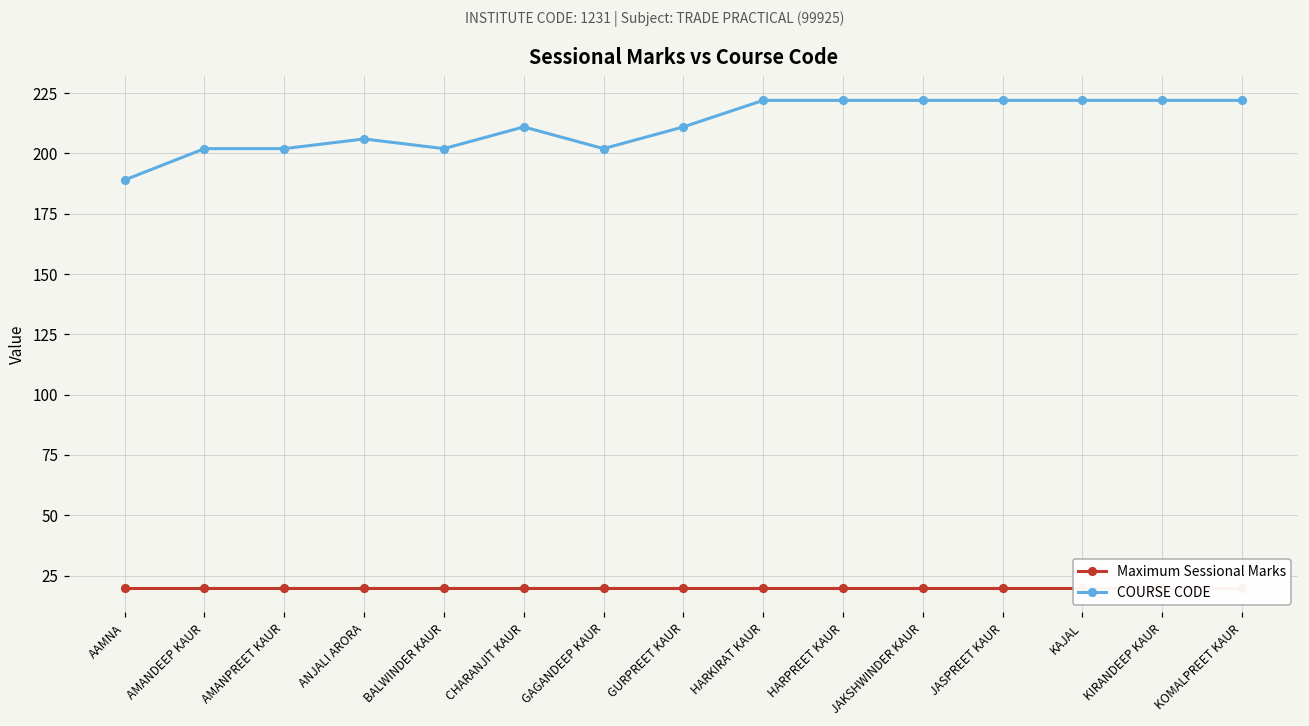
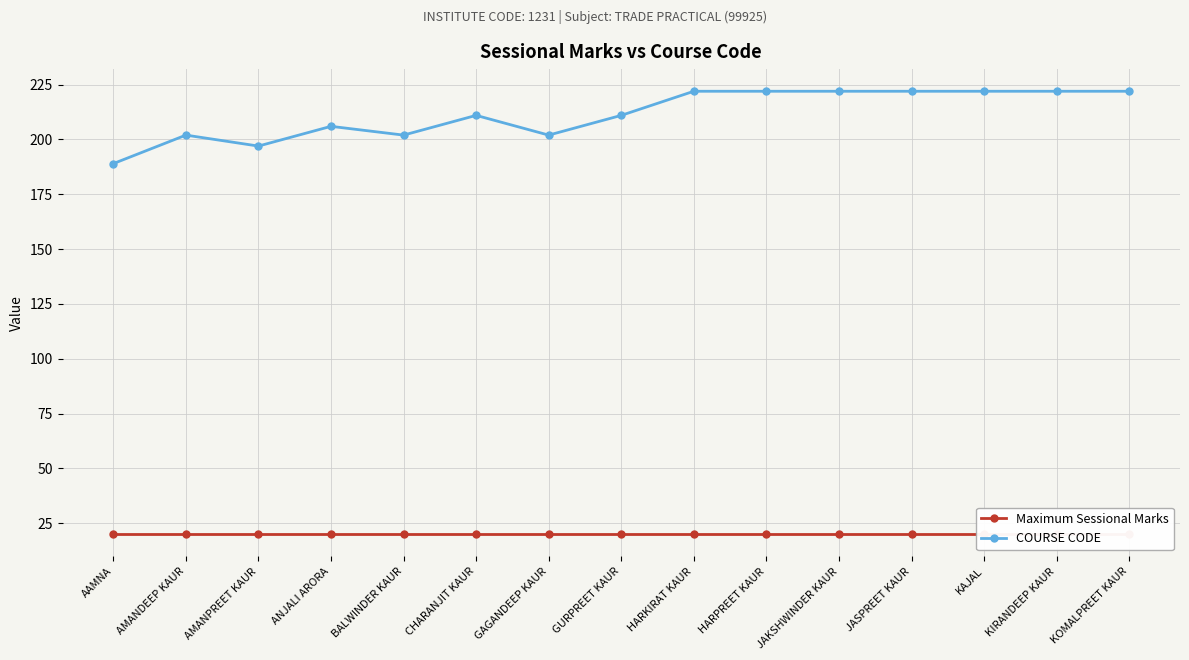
COURSE CODE, AMANPREET KAUR: 202 -> 197
